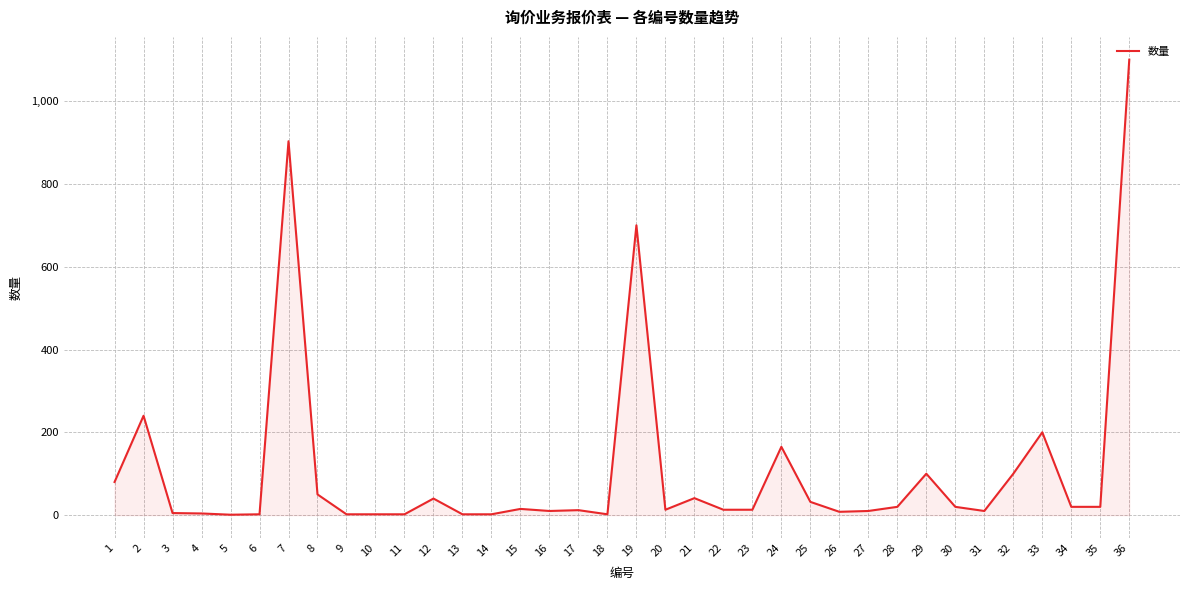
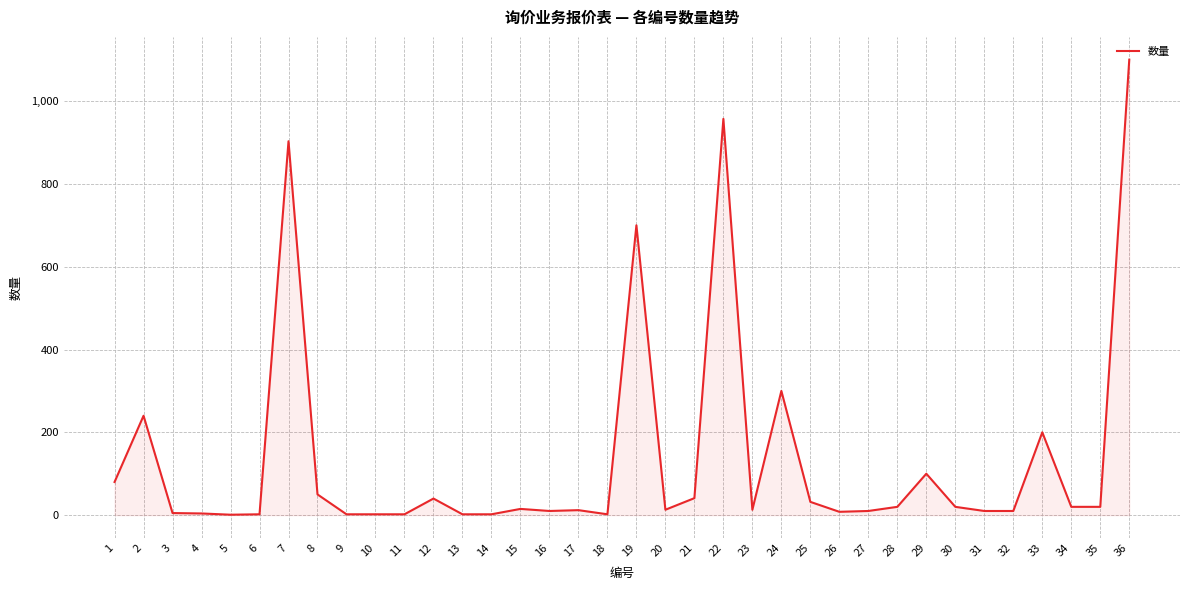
22: 10 -> 960
24: 170 -> 300
32: 100 -> 10
